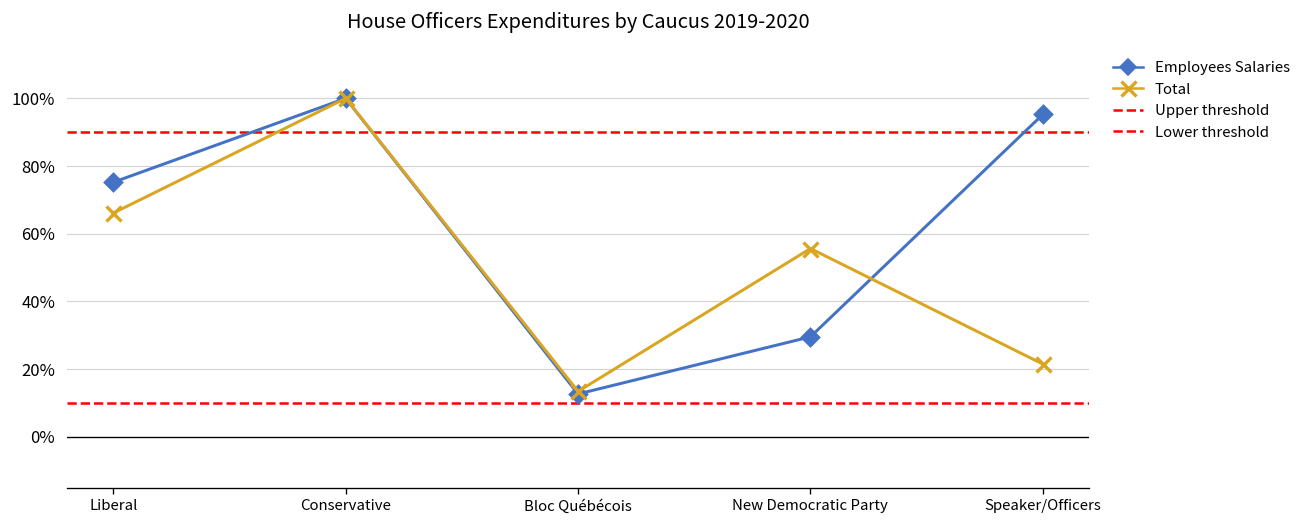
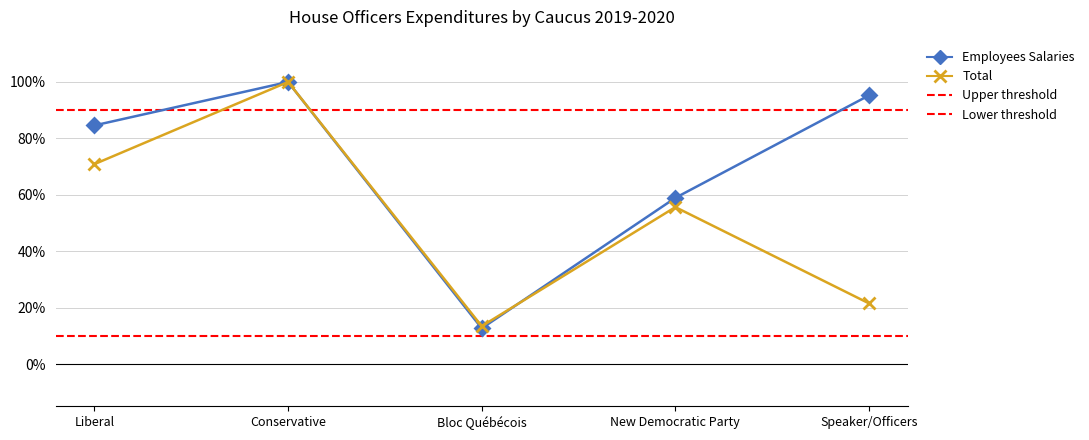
Employees Salaries, Liberal: 75% -> 85%
Total, Liberal: 66% -> 71%
Employees Salaries, New Democratic Party: 30% -> 59%
